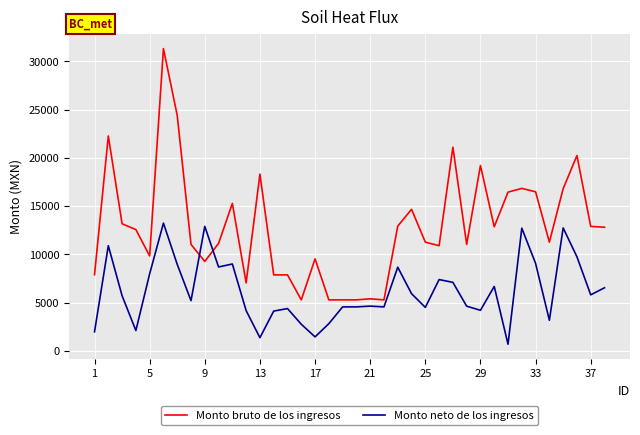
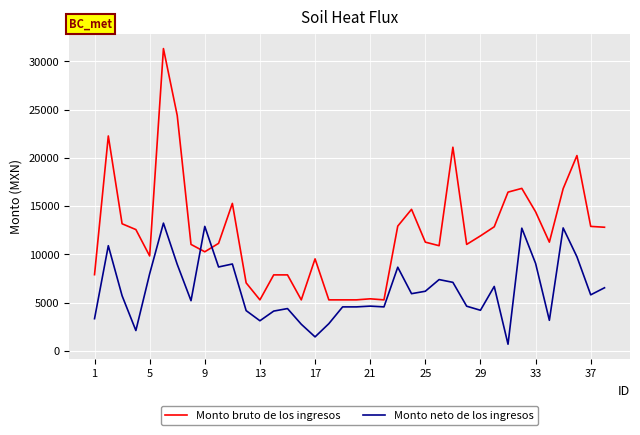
Monto neto de los ingresos, 1: 2000 -> 3000
Monto bruto de los ingresos, 9: 9000 -> 10000
Monto bruto de los ingresos, 13: 18000 -> 5000
Monto neto de los ingresos, 13: 1000 -> 3000
Monto neto de los ingresos, 25: 5000 -> 6000
Monto bruto de los ingresos, 29: 19000 -> 12000
Monto bruto de los ingresos, 33: 16000 -> 14000
